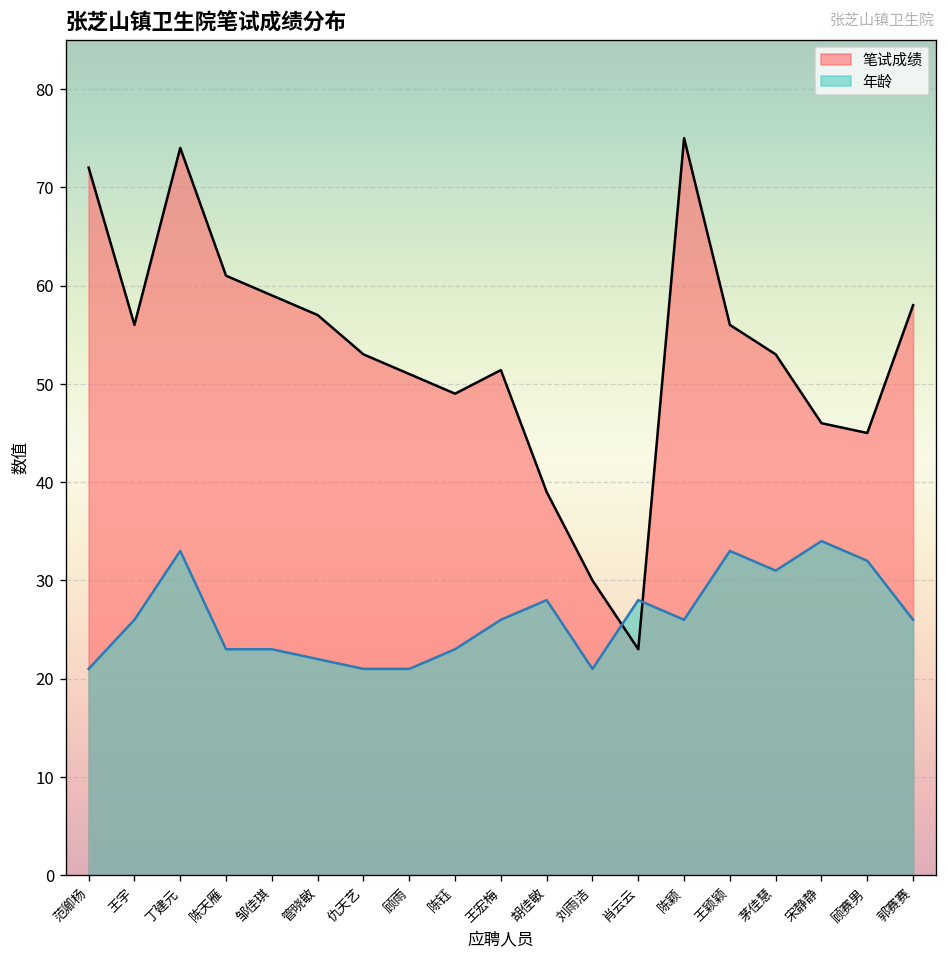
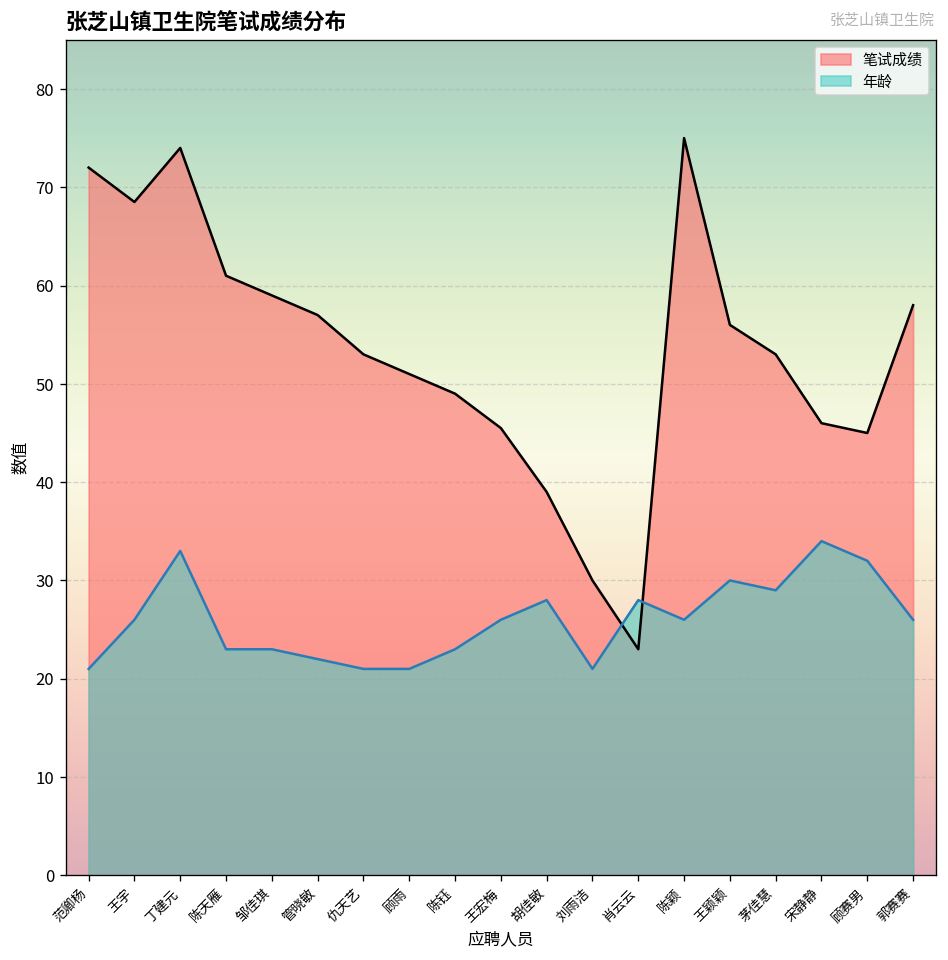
笔试成绩, 王宇: 56 -> 69
笔试成绩, 王宏梅: 51 -> 46
年龄, 王颖颖: 33 -> 30
年龄, 茅佳慧: 31 -> 29
